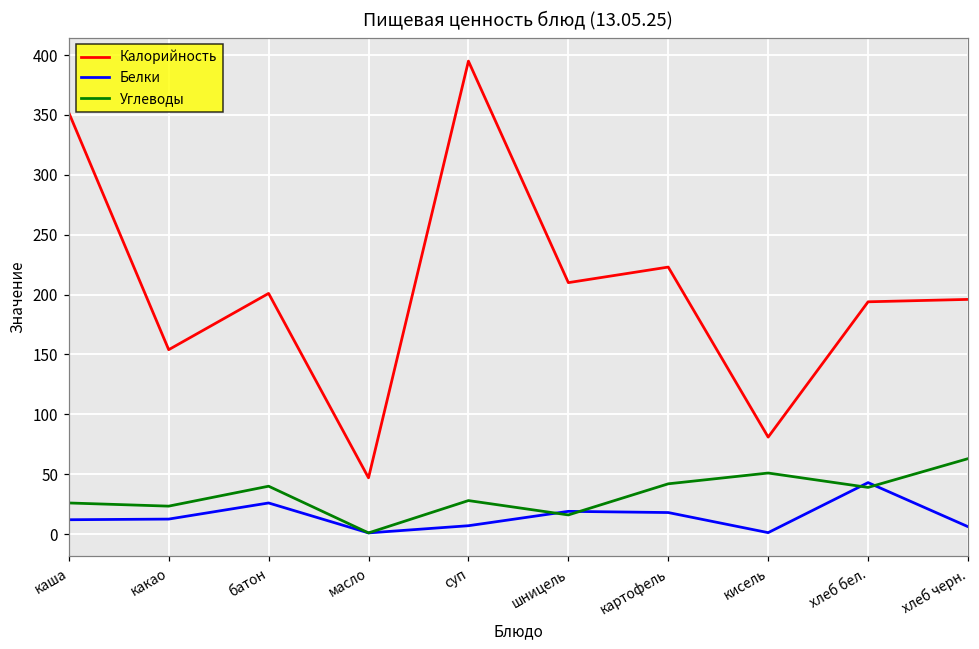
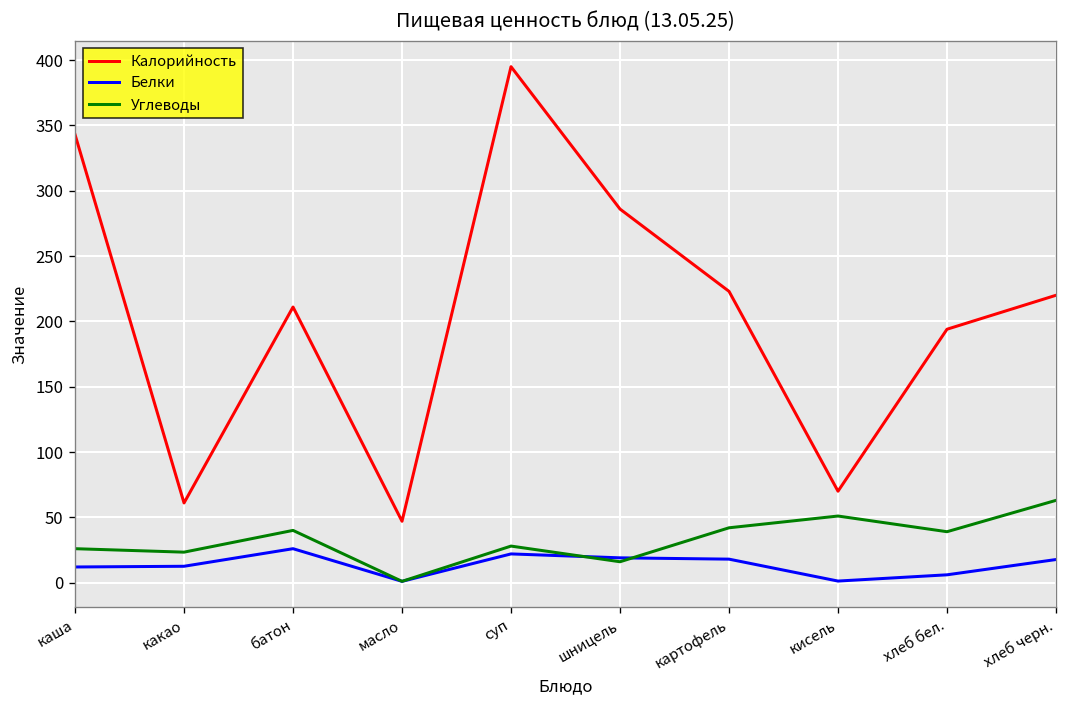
Калорийность, каша: 352 -> 343
Калорийность, какао: 154 -> 61
Калорийность, батон: 201 -> 211
Белки, суп: 7 -> 22
Калорийность, шницель: 210 -> 286
Калорийность, кисель: 81 -> 70
Белки, хлеб бел.: 43 -> 6
Калорийность, хлеб черн.: 196 -> 220
Белки, хлеб черн.: 6 -> 18
